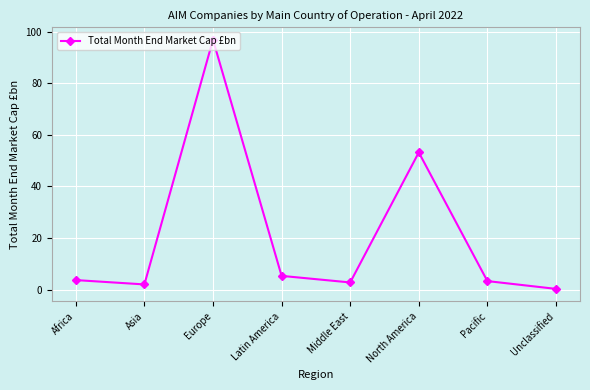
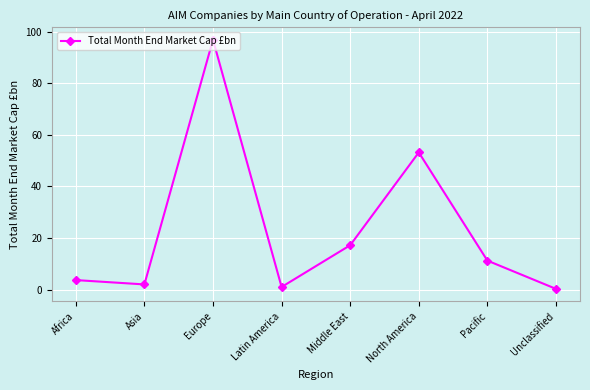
Latin America: 5 -> 1
Middle East: 3 -> 17
Pacific: 3 -> 11
